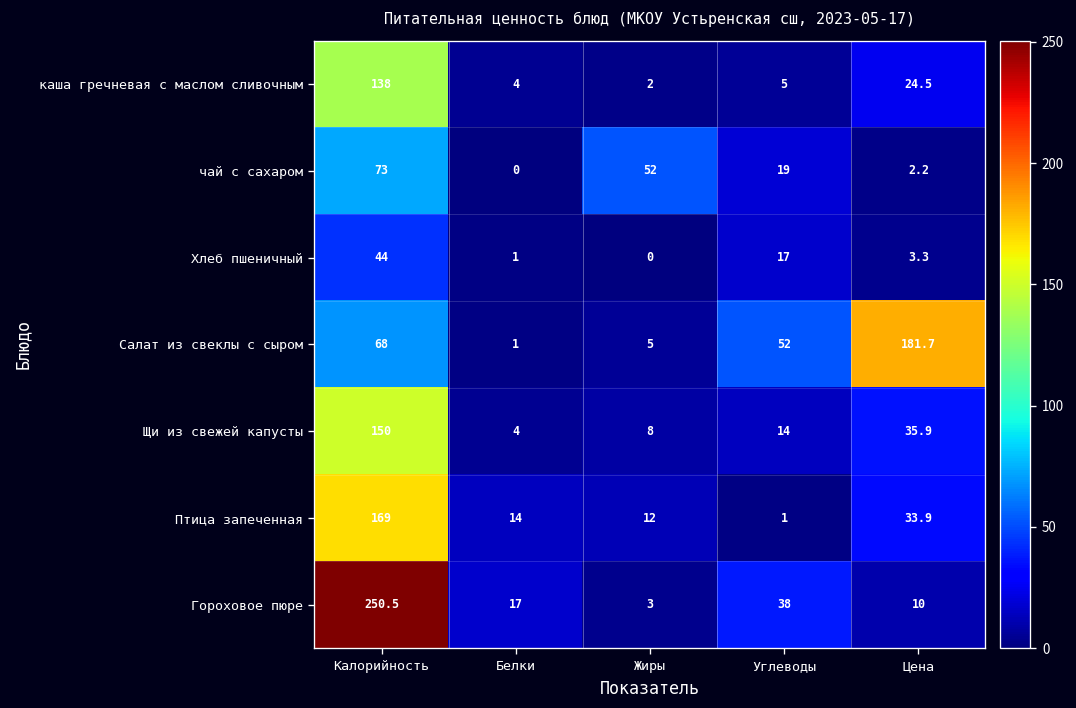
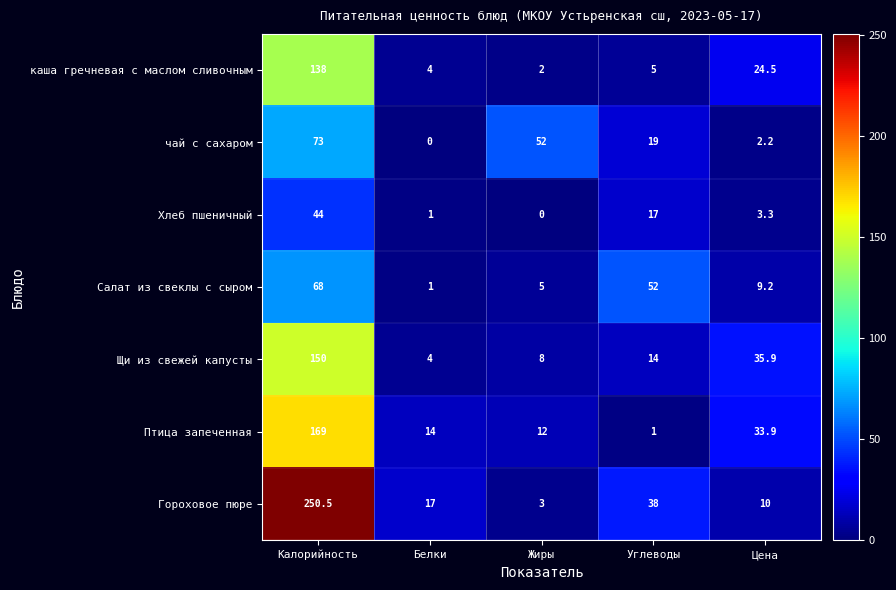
Салат из свеклы с сыром, Цена: 181.7 -> 9.2
